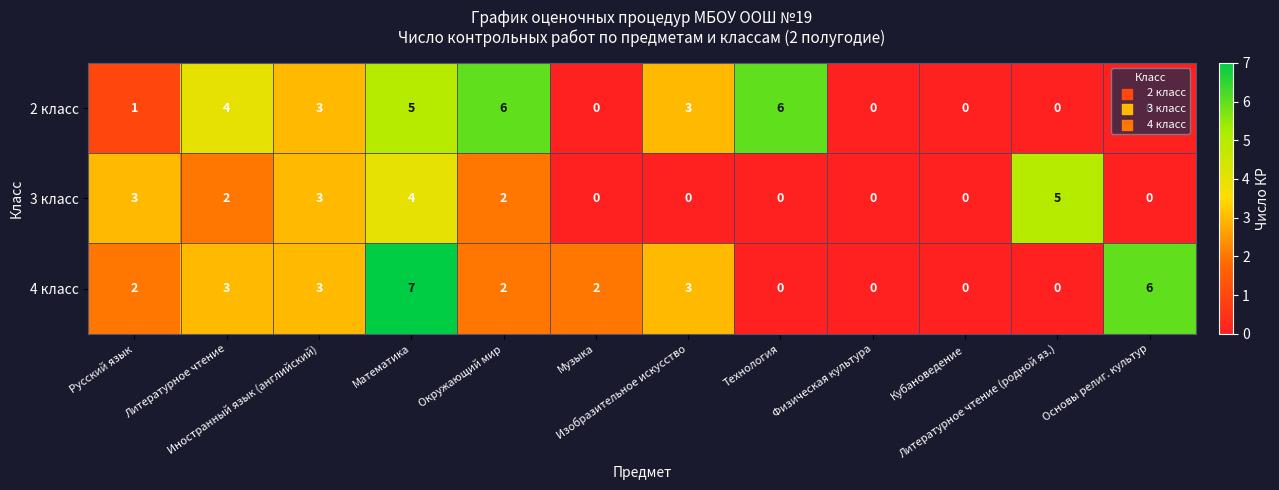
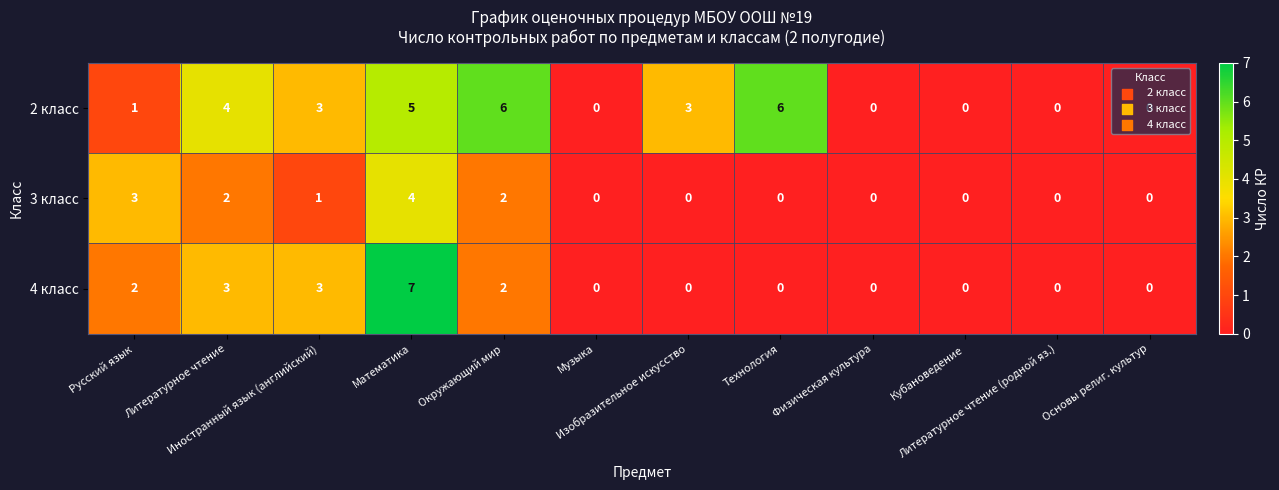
3 класс, Иностранный язык (английский): 3 -> 1
3 класс, Литературное чтение (родной яз.): 5 -> 0
4 класс, Музыка: 2 -> 0
4 класс, Изобразительное искусство: 3 -> 0
4 класс, Основы религ. культур: 6 -> 0
